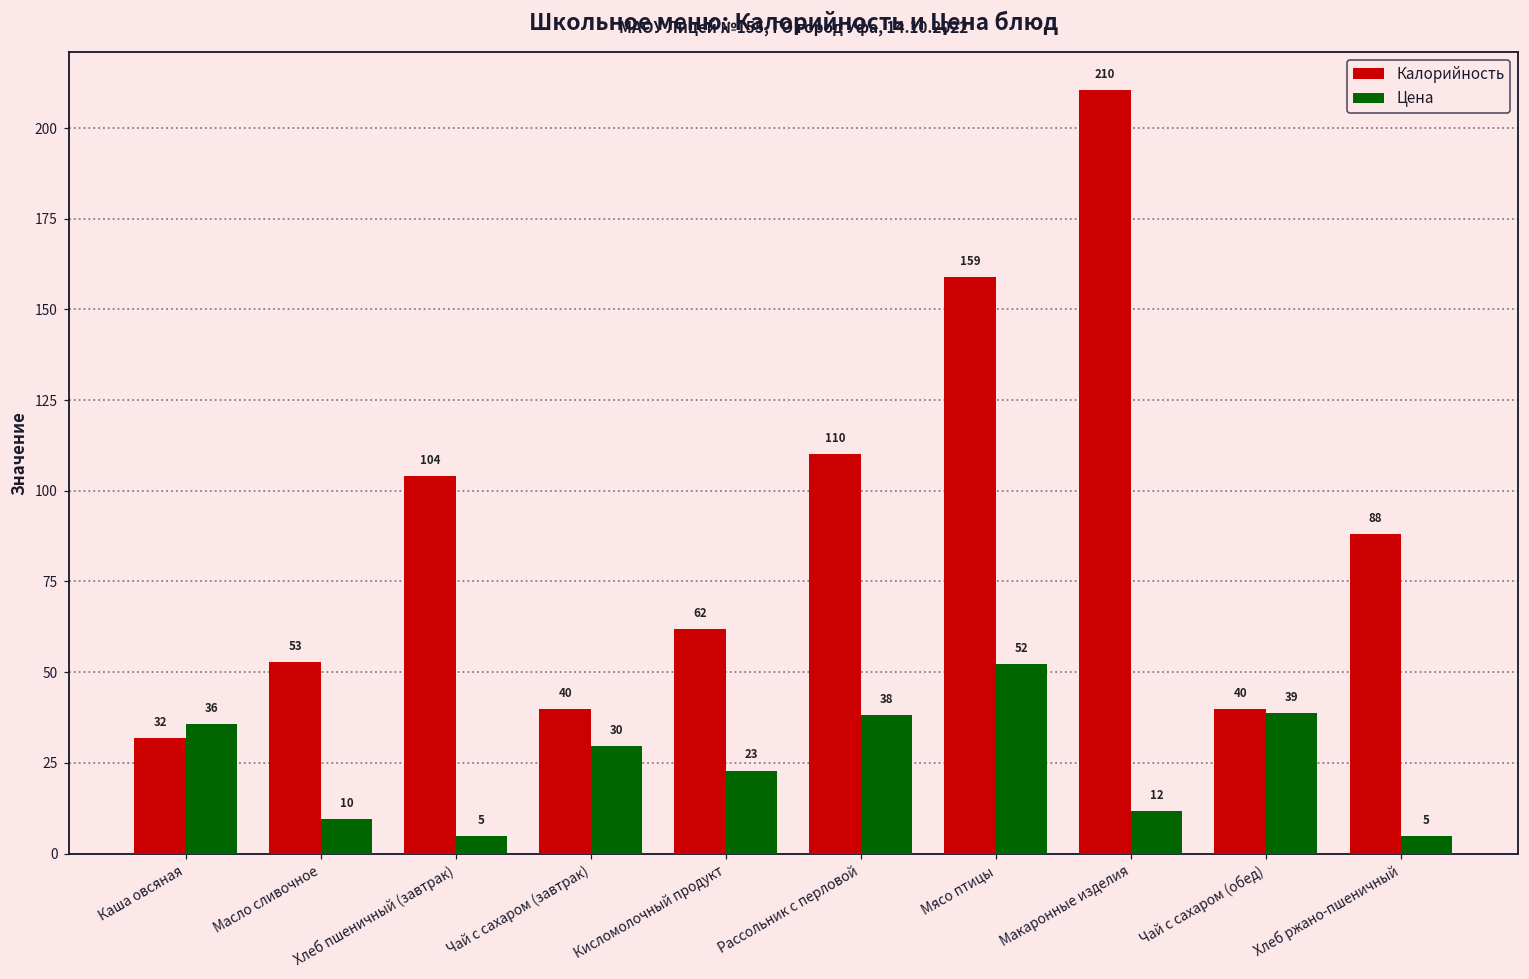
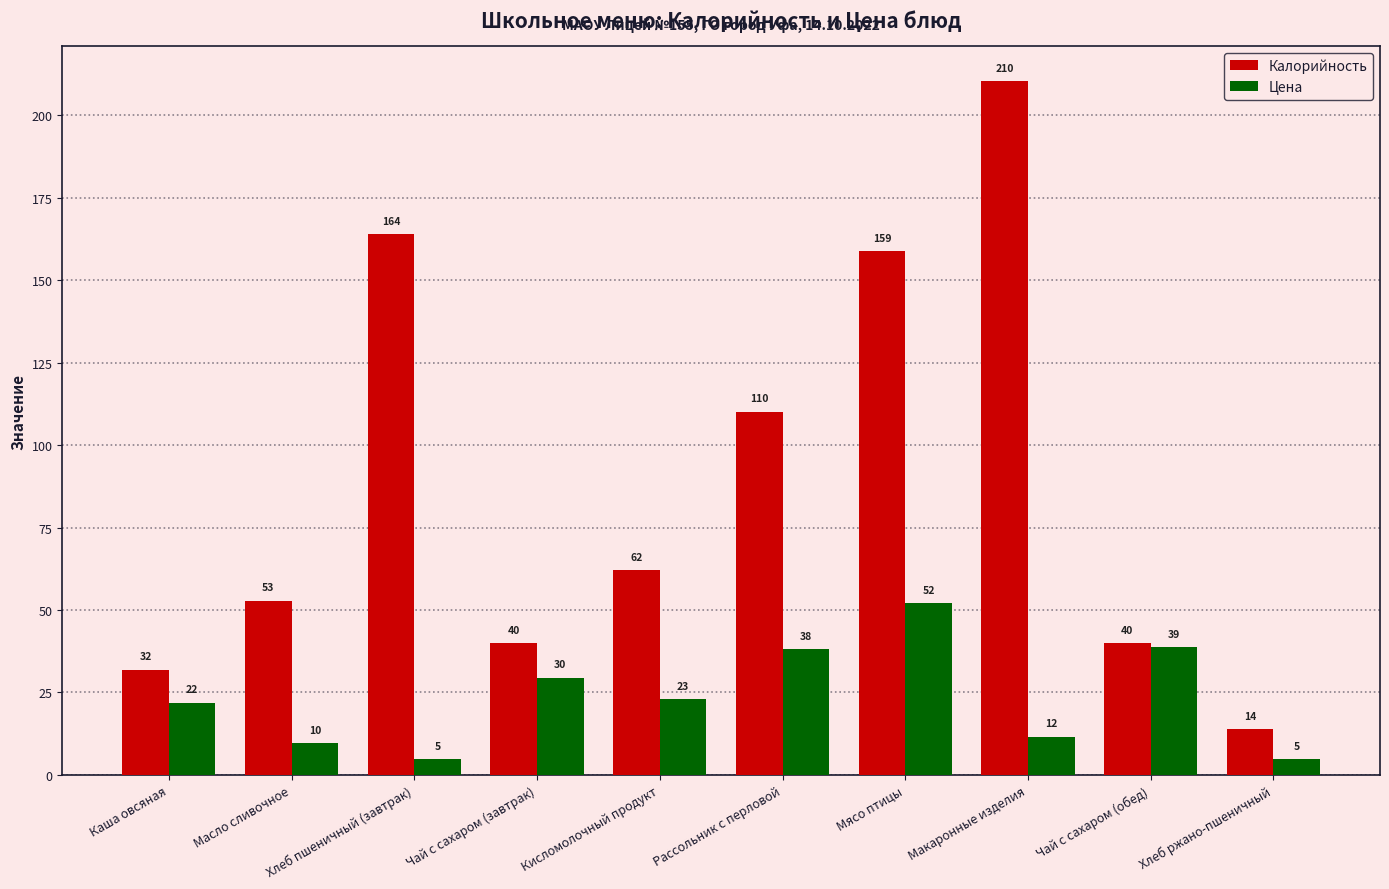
Цена, Каша овсяная: 36 -> 22
Калорийность, Хлеб пшеничный (завтрак): 104 -> 164
Калорийность, Хлеб ржано-пшеничный: 88 -> 14
